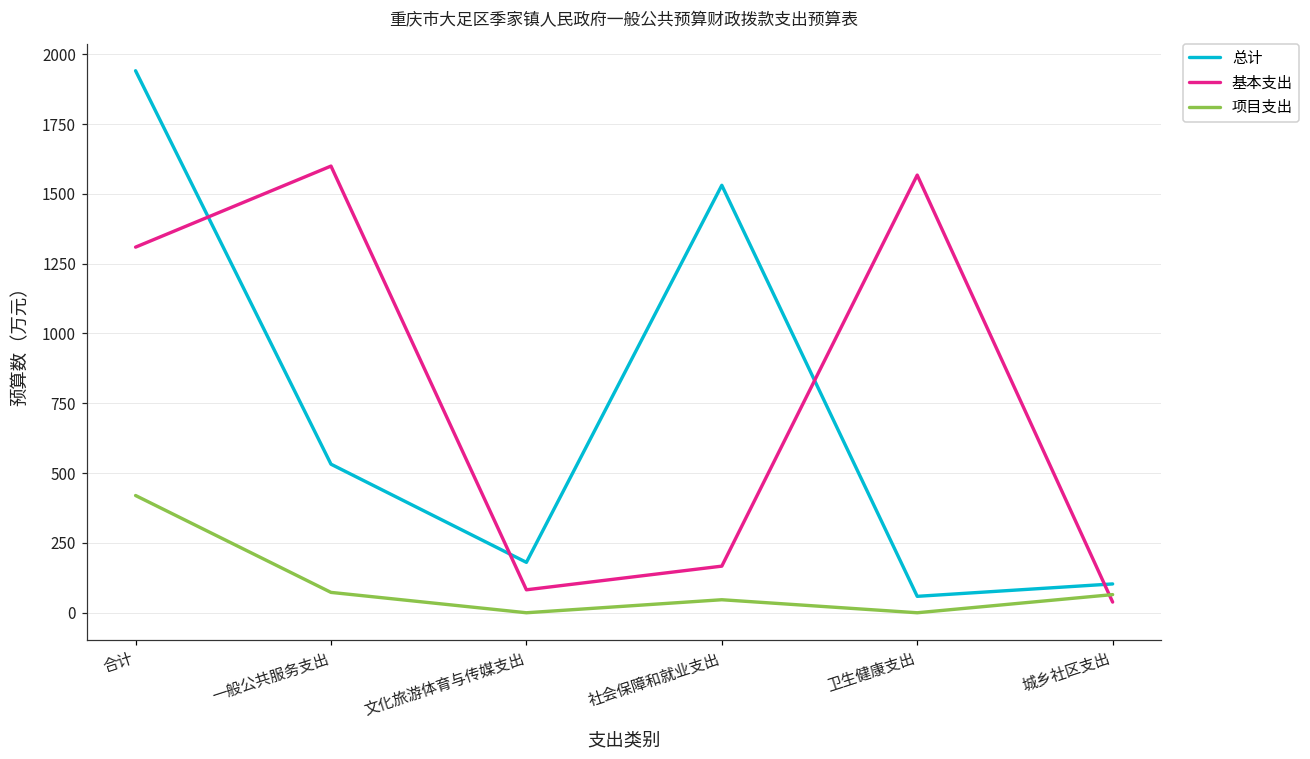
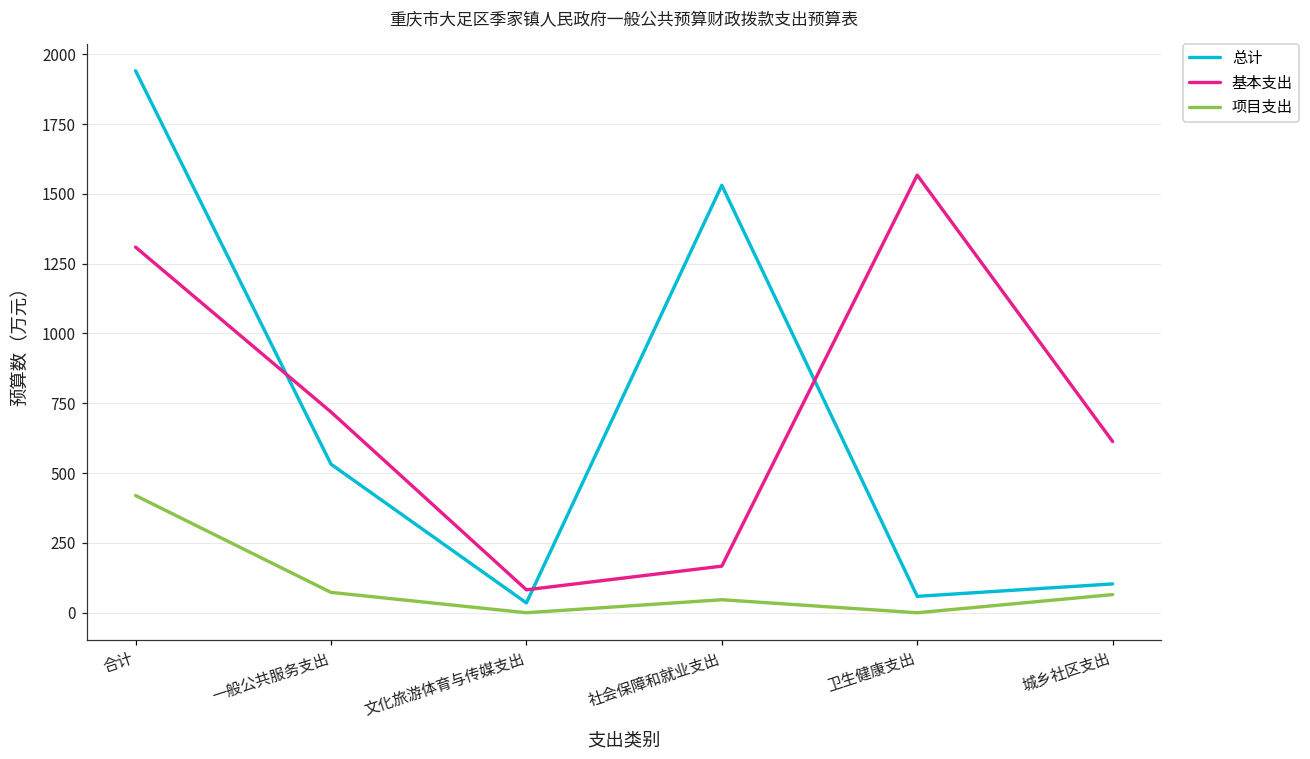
基本支出, 一般公共服务支出: 1600 -> 720
总计, 文化旅游体育与传媒支出: 180 -> 40
基本支出, 城乡社区支出: 40 -> 610
